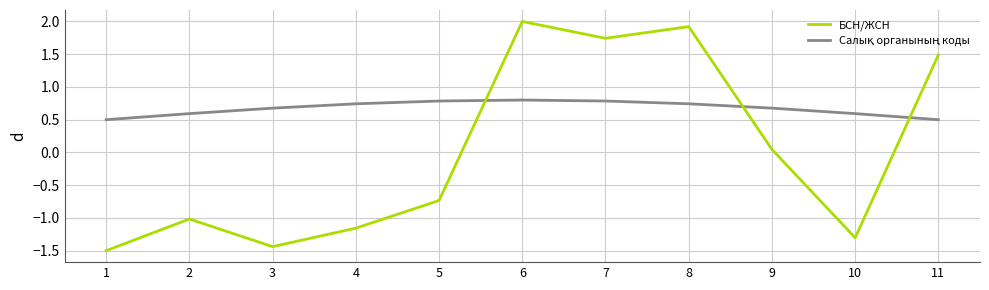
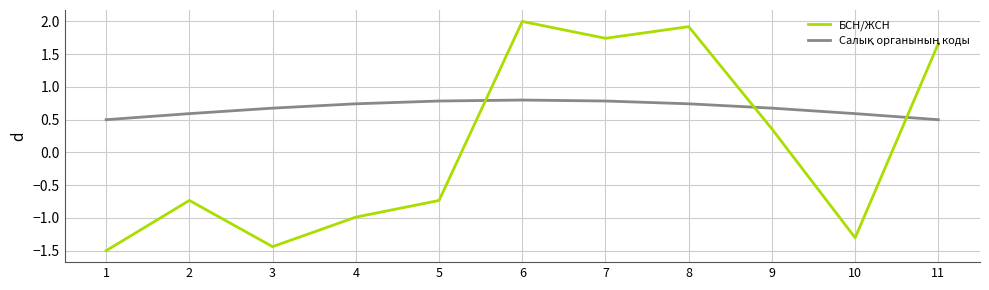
БСН/ЖСН, 2: -1.0 -> -0.7
БСН/ЖСН, 4: -1.2 -> -1.0
БСН/ЖСН, 9: 0.0 -> 0.4
БСН/ЖСН, 11: 1.5 -> 1.7
